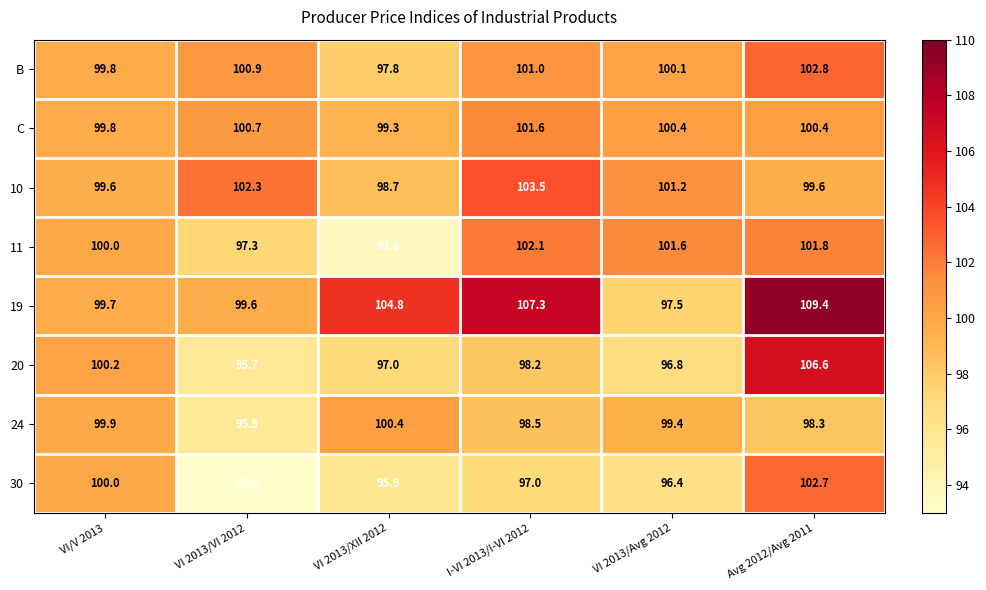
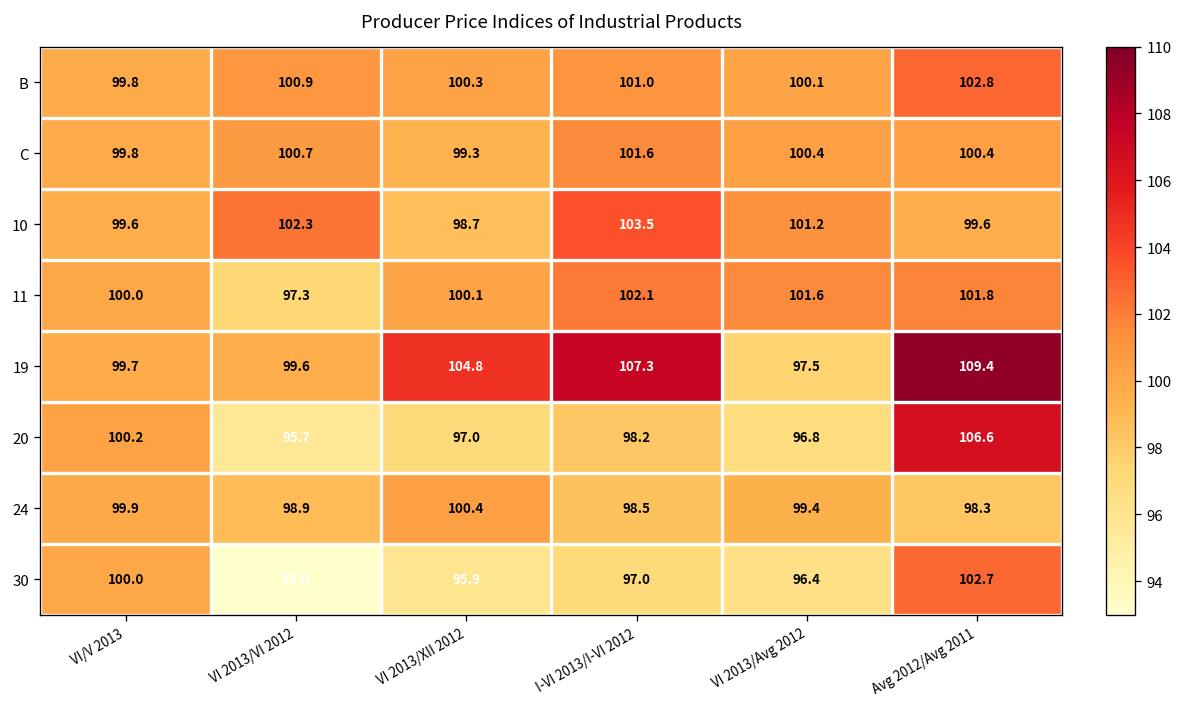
B, VI 2013/XII 2012: 97.8 -> 100.3
11, VI 2013/XII 2012: 93.6 -> 100.1
24, VI 2013/VI 2012: 95.5 -> 98.9
